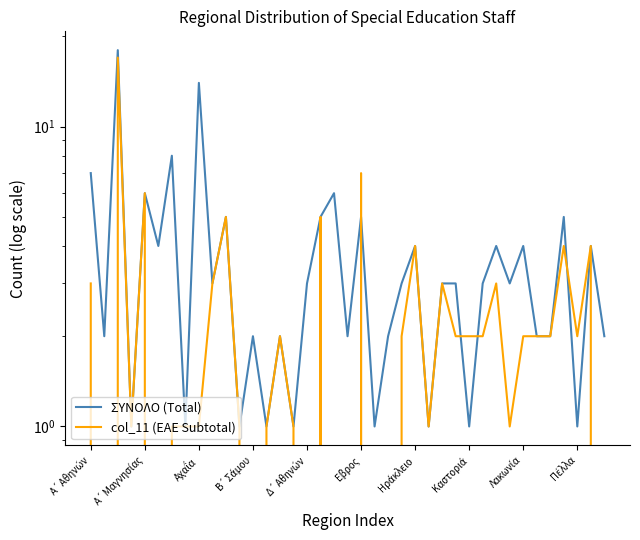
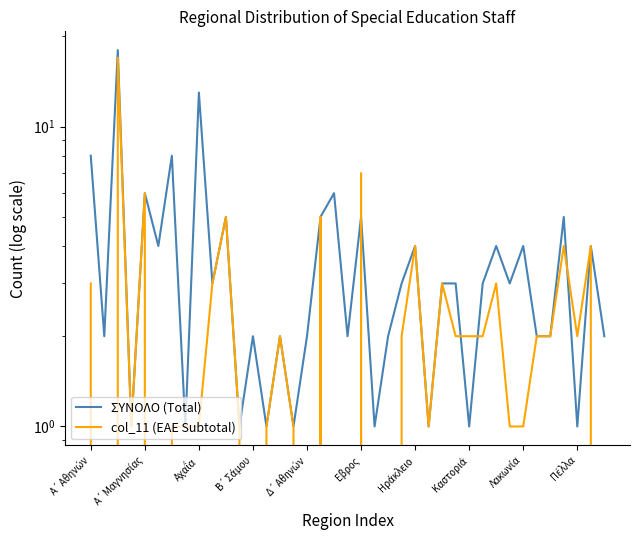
ΣΥΝΟΛΟ (Total), Α΄ Αθηνών: 7 -> 8
ΣΥΝΟΛΟ (Total), Αχαΐα: 14 -> 13
ΣΥΝΟΛΟ (Total), Δ΄ Αθηνών: 3 -> 2
col_11 (ΕΑΕ Subtotal), Λακωνία: 2 -> 1
